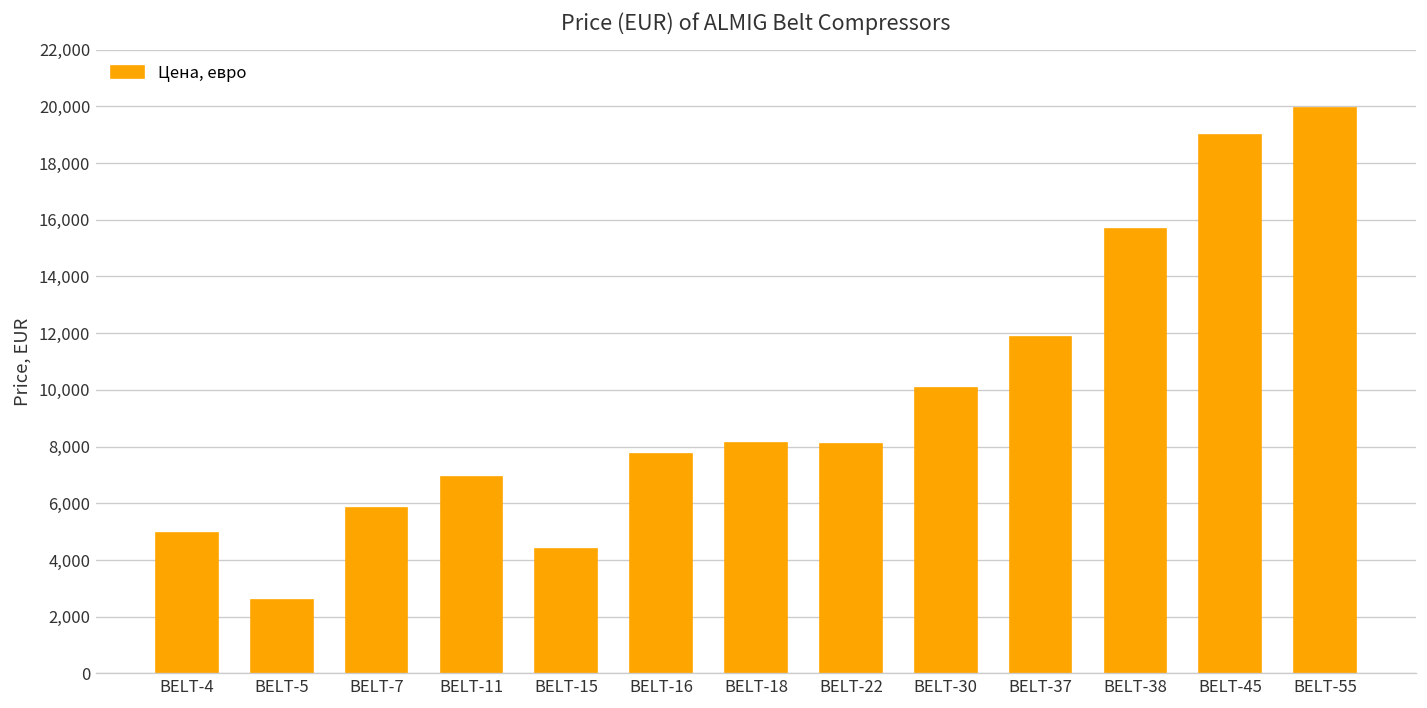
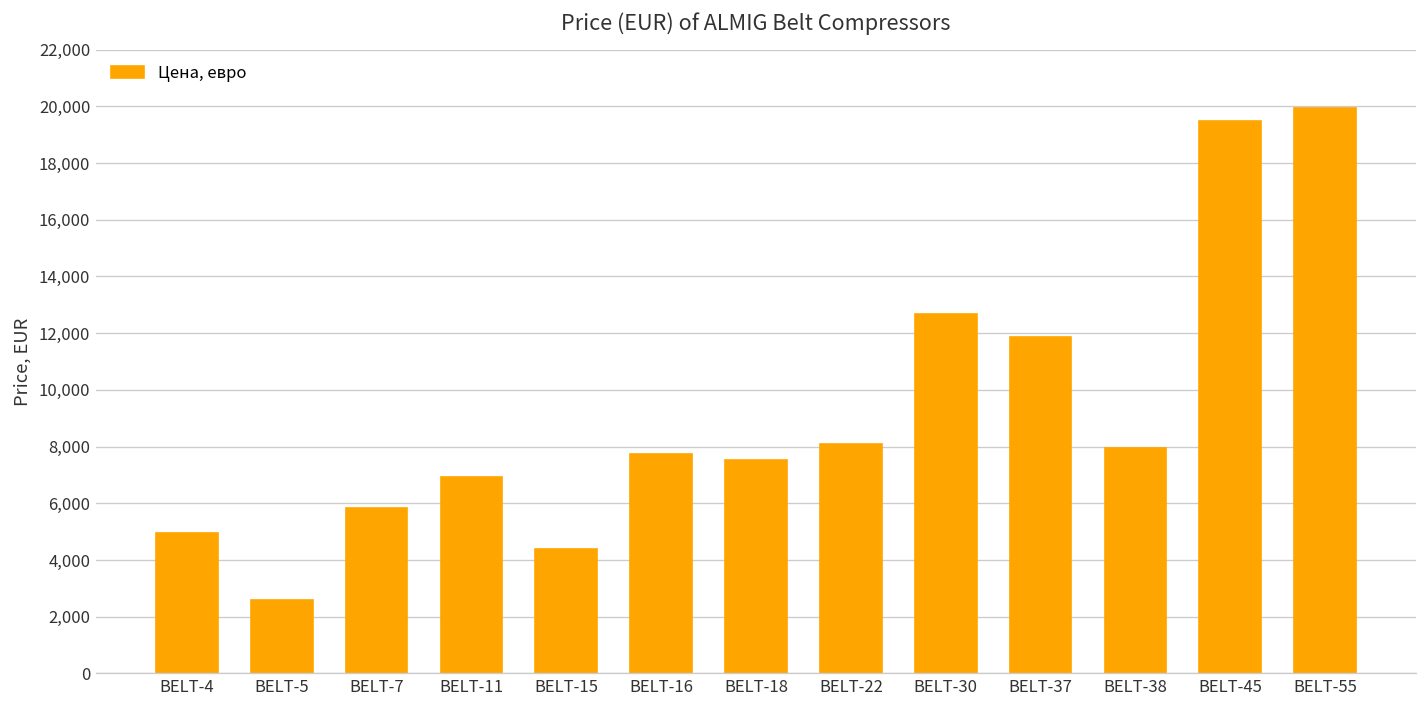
BELT-18: 8,100 -> 7,500
BELT-30: 10,100 -> 12,700
BELT-38: 15,700 -> 8,000
BELT-45: 19,000 -> 19,500
